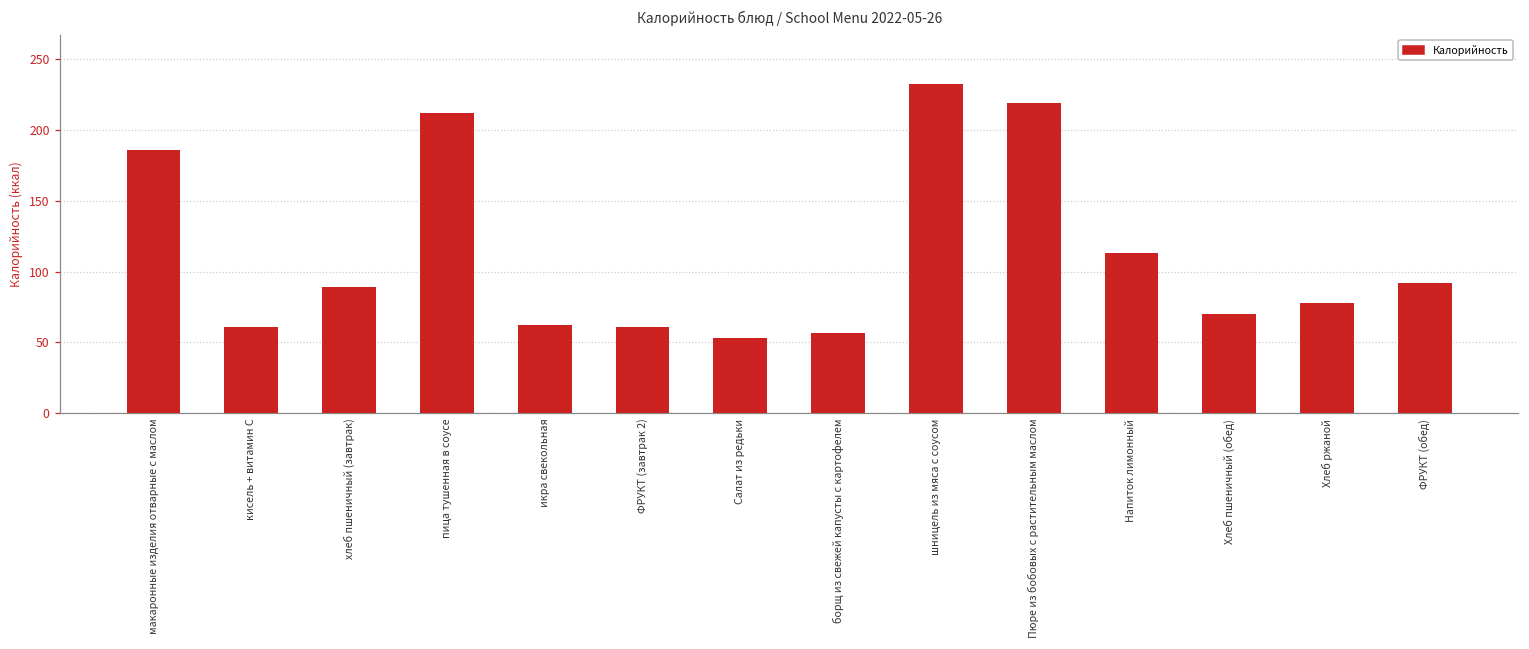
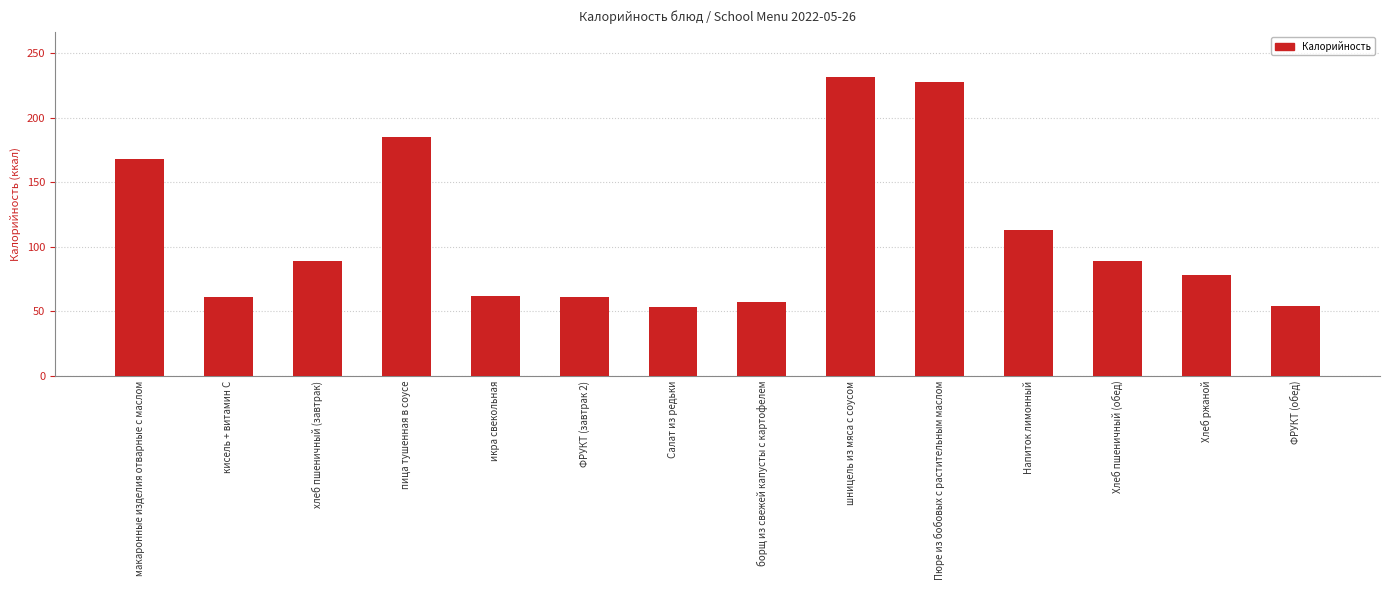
макаронные изделия отварные с маслом: 186 -> 168
пица тушенная в соусе: 212 -> 185
Пюре из бобовых с растительным маслом: 219 -> 228
Хлеб пшеничный (обед): 70 -> 89
ФРУКТ (обед): 92 -> 54
